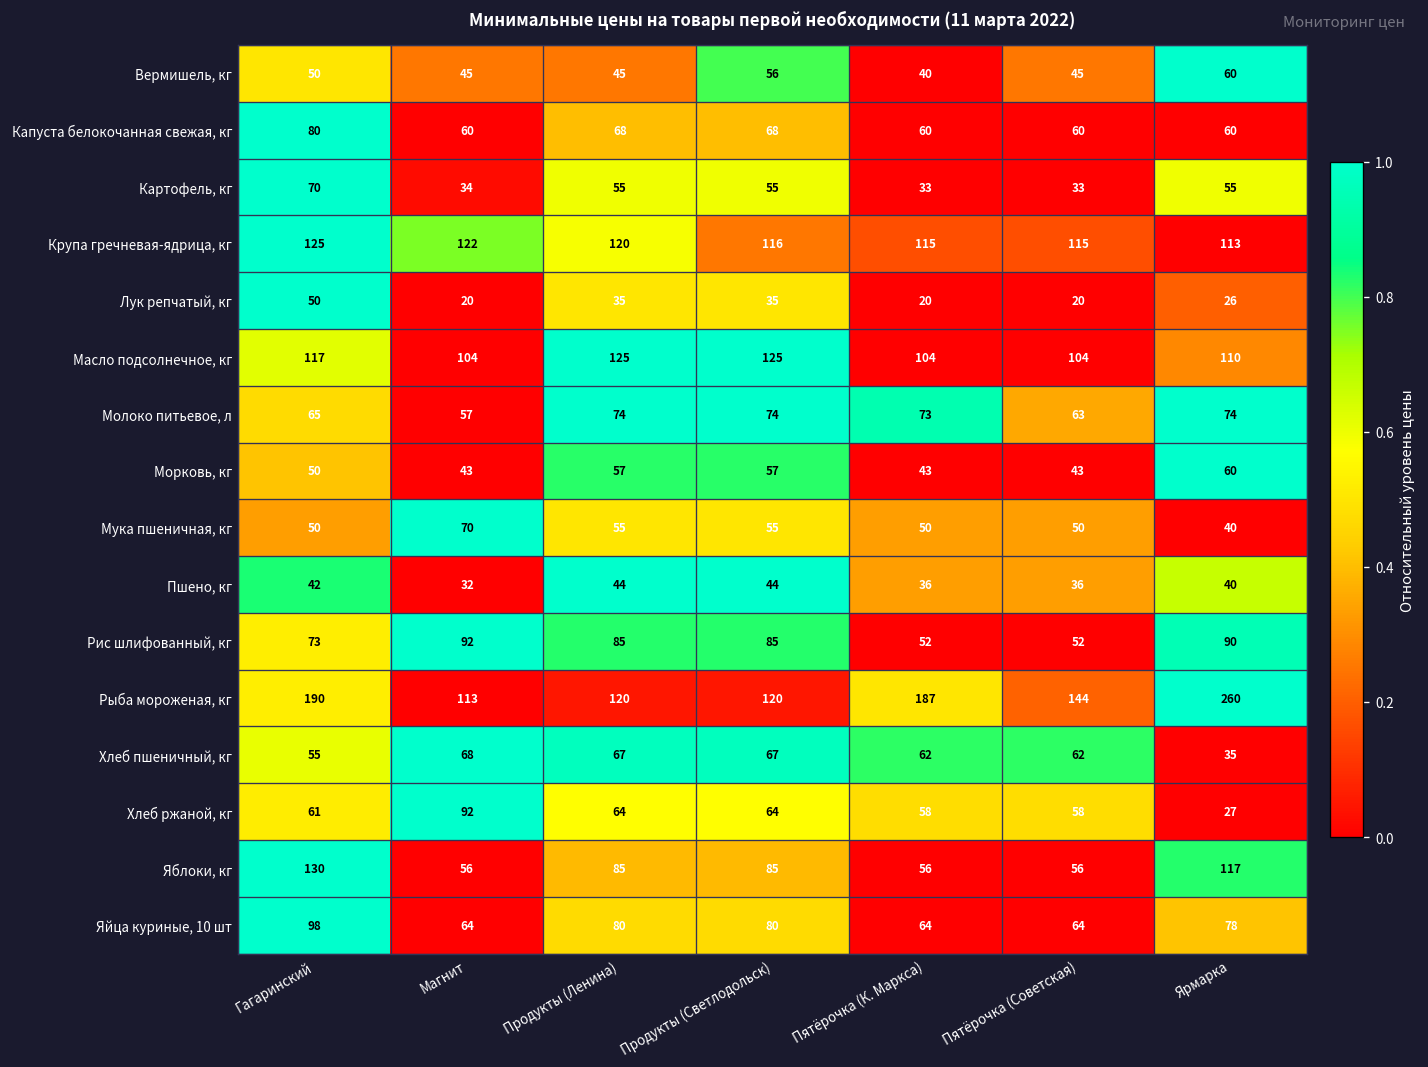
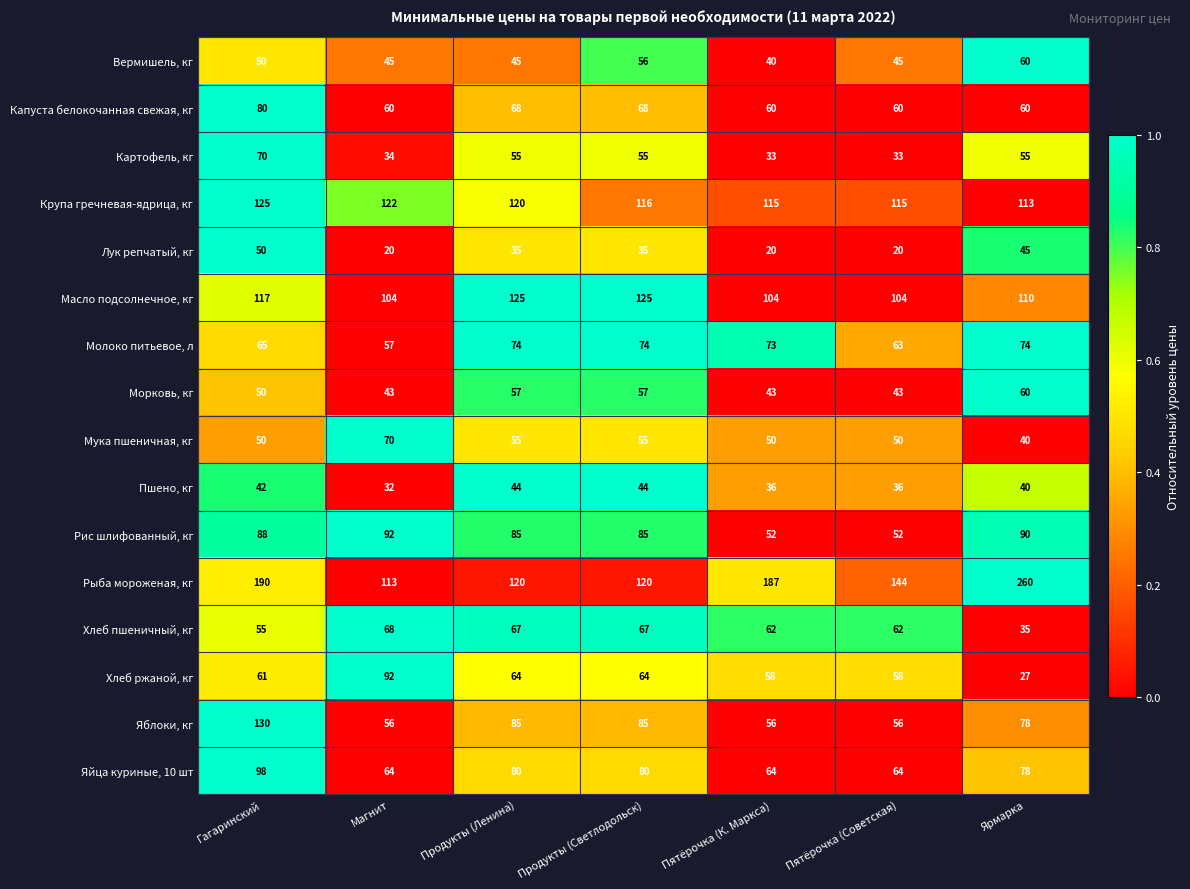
Лук репчатый, кг, Ярмарка: 26 -> 45
Рис шлифованный, кг, Гагаринский: 73 -> 88
Яблоки, кг, Ярмарка: 117 -> 78
